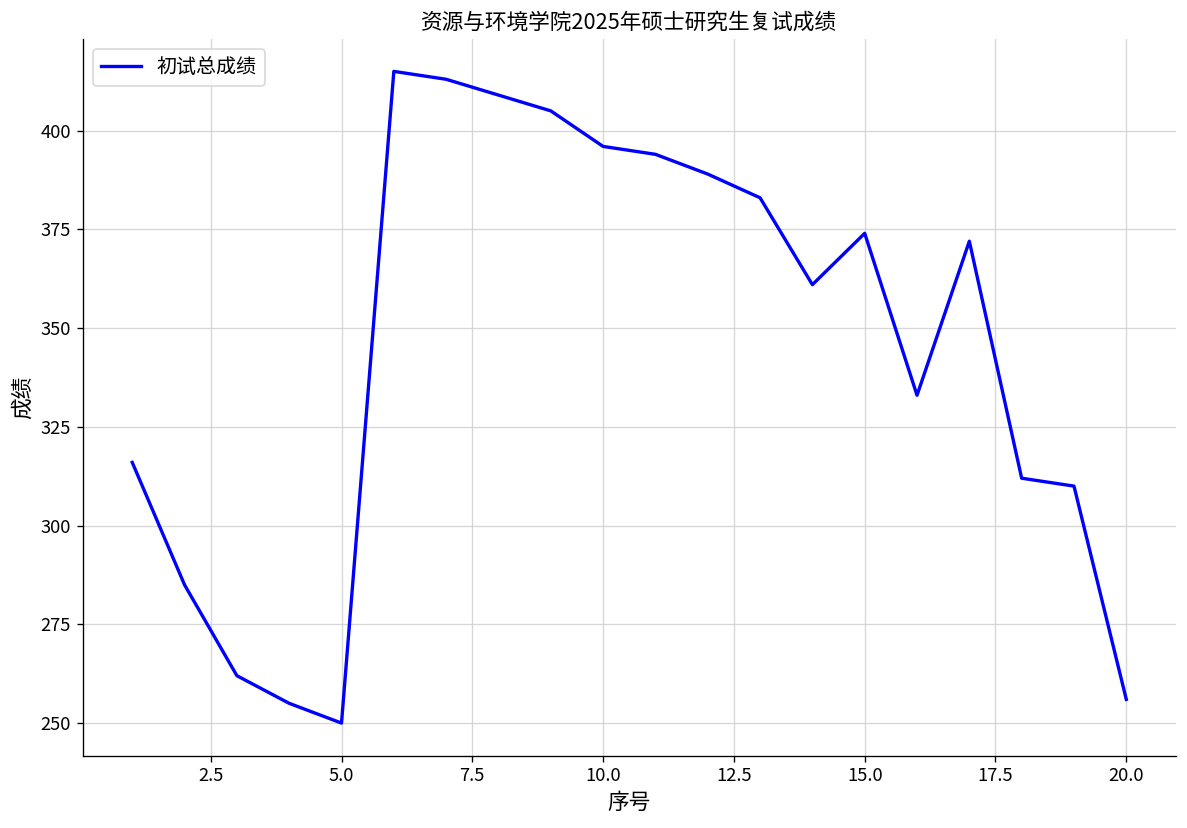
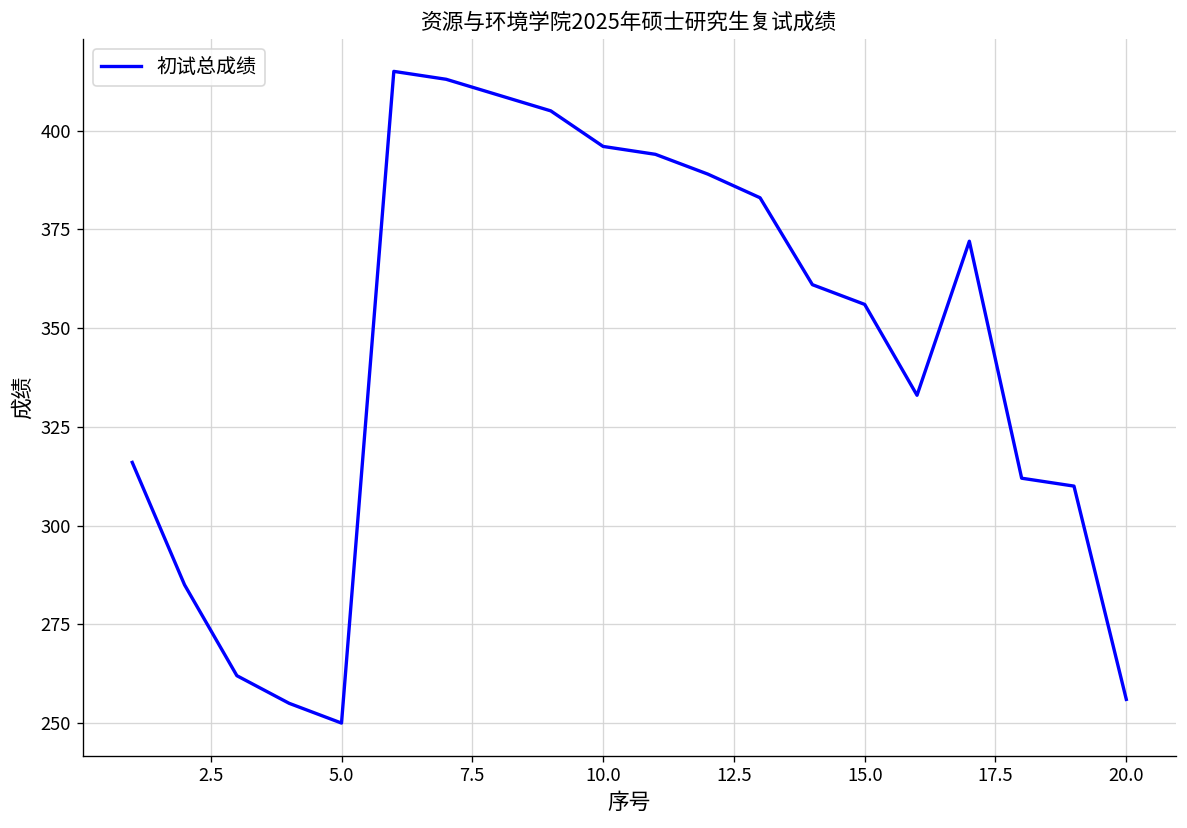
15.0: 374 -> 356
